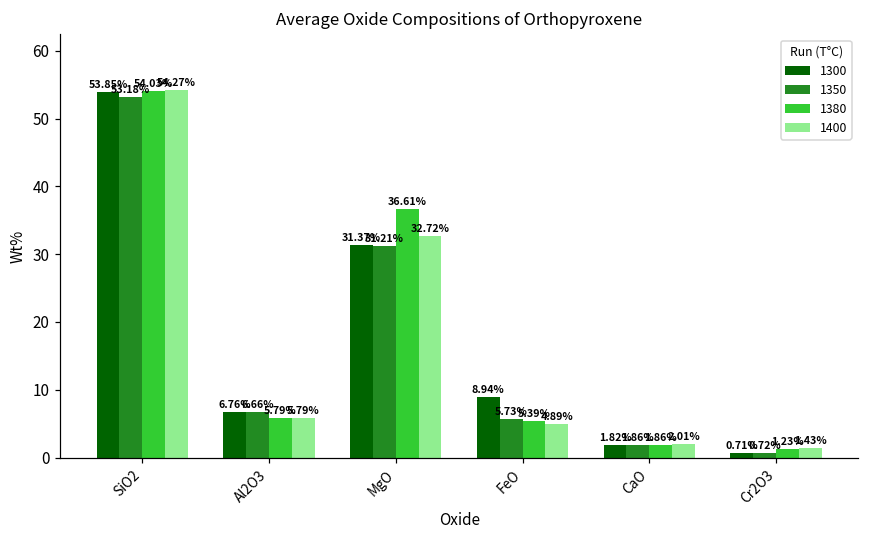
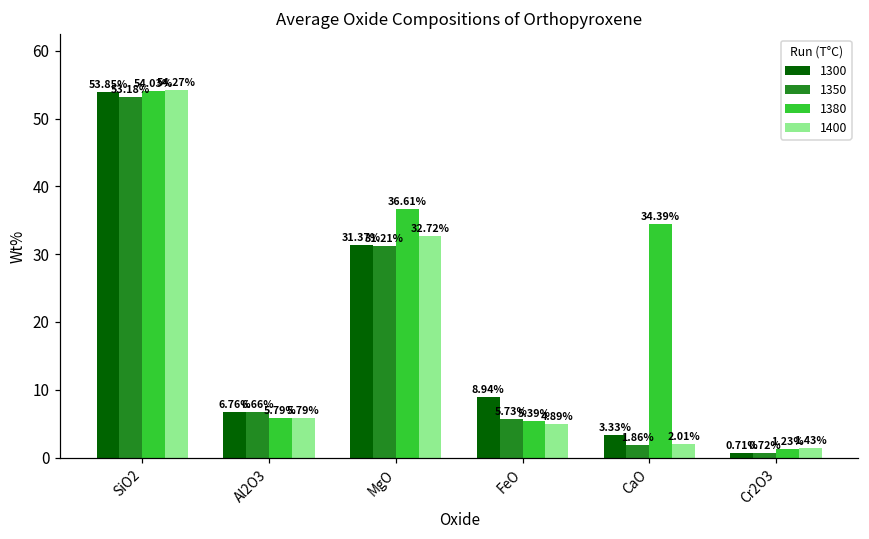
1300, CaO: 1.82% -> 3.33%
1380, CaO: 1.86% -> 34.39%
